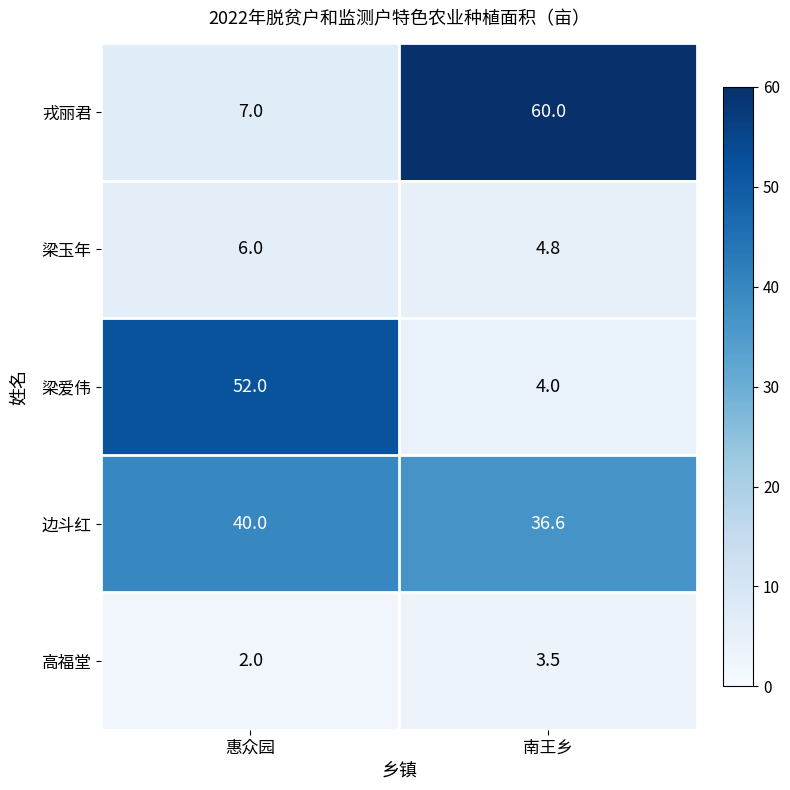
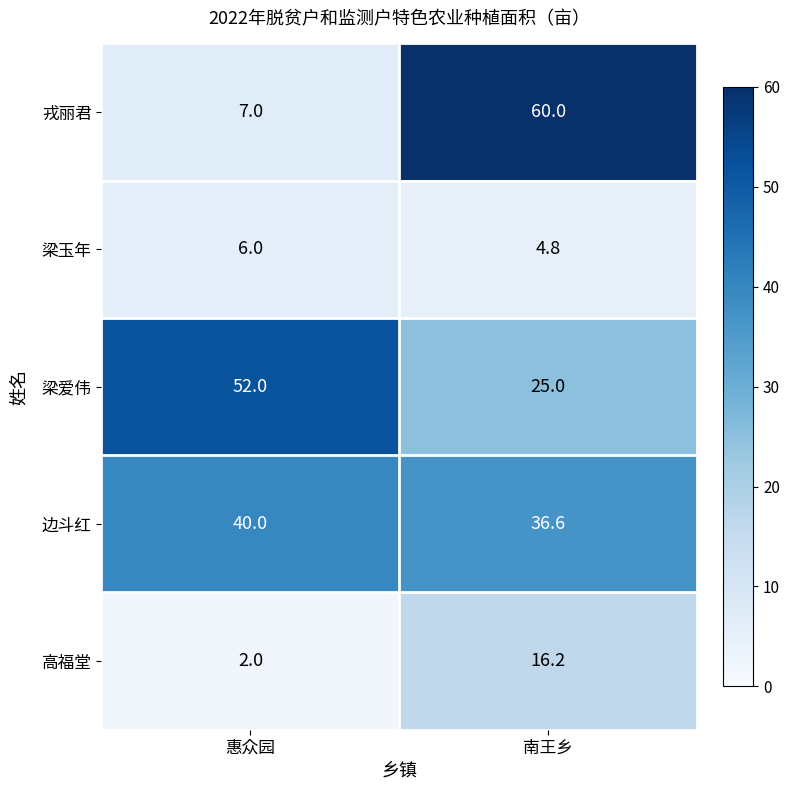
梁爱伟, 南王乡: 4.0 -> 25.0
高福堂, 南王乡: 3.5 -> 16.2
